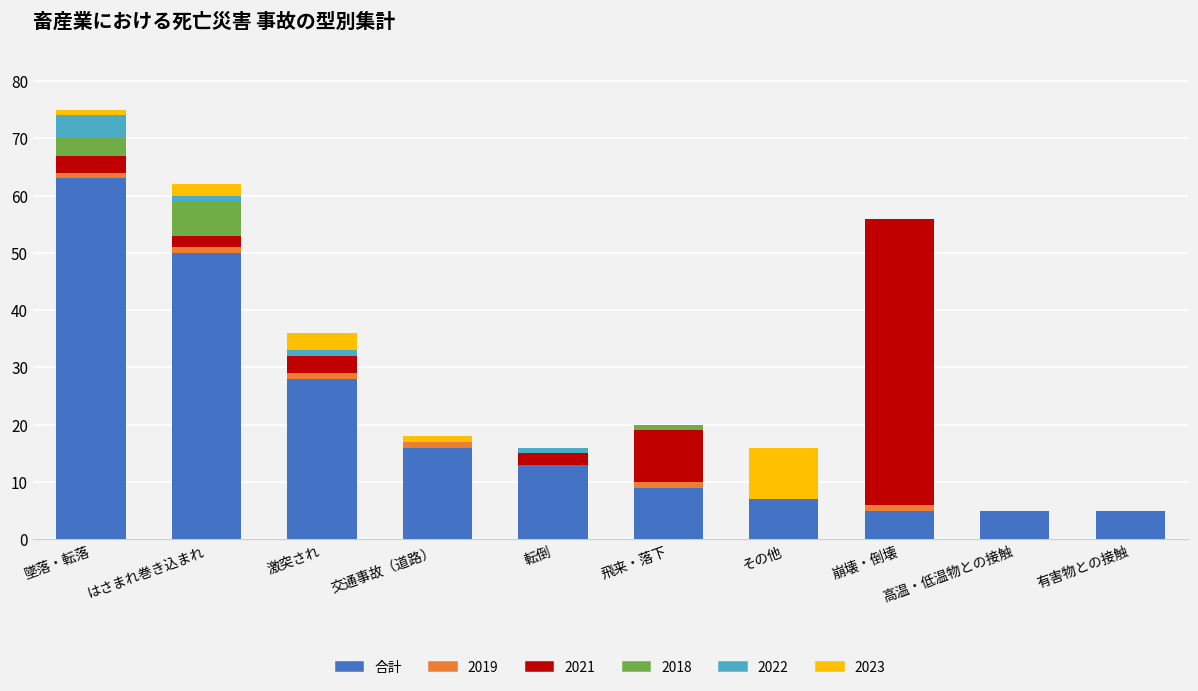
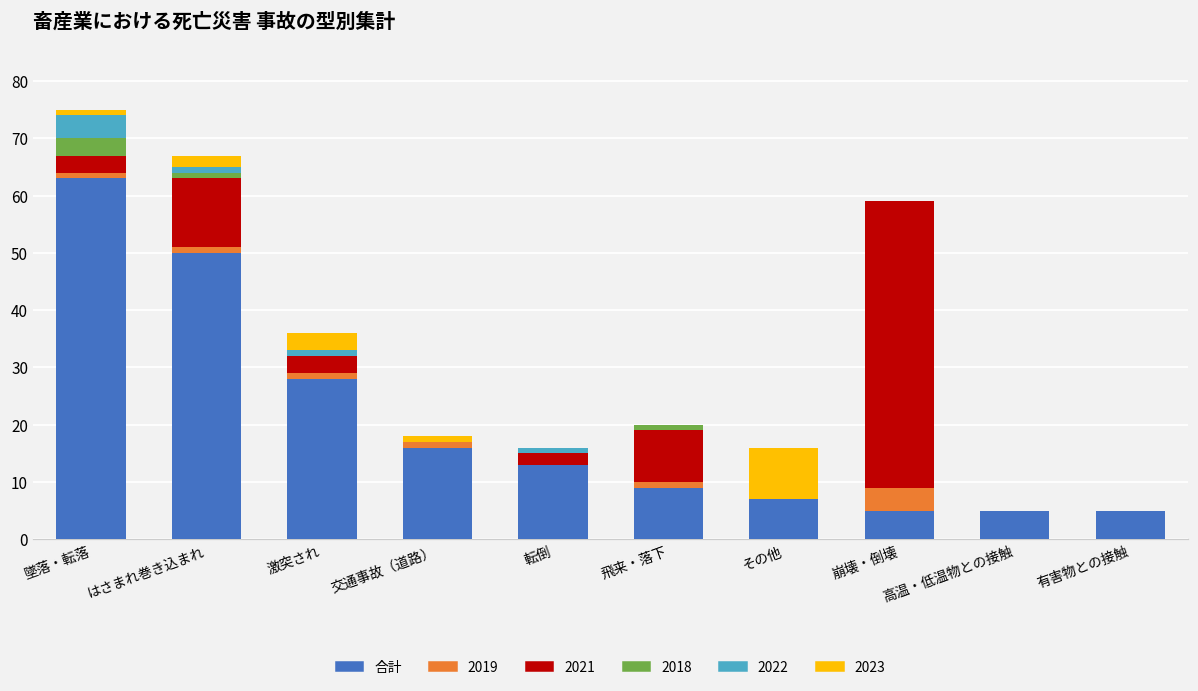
2021, はさまれ巻き込まれ: 2 -> 12
2018, はさまれ巻き込まれ: 6 -> 1
2019, 崩壊・倒壊: 1 -> 4
